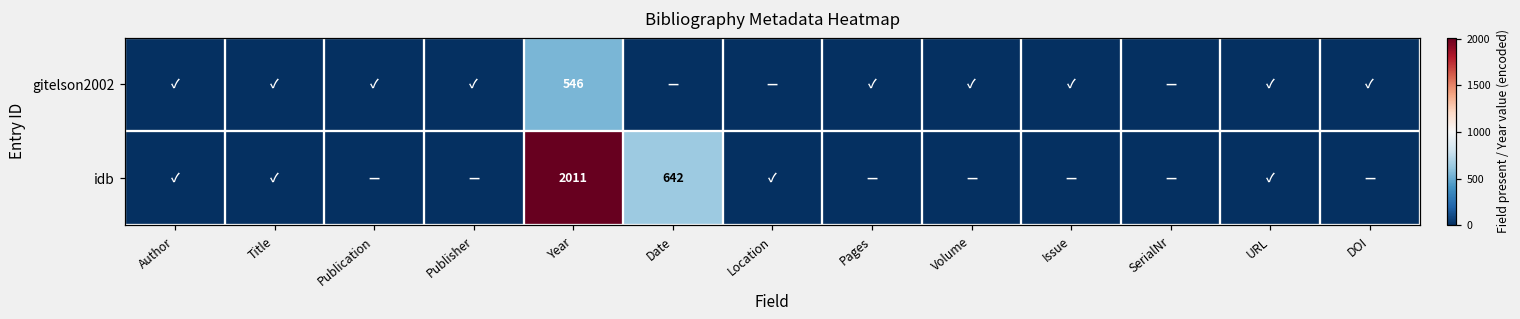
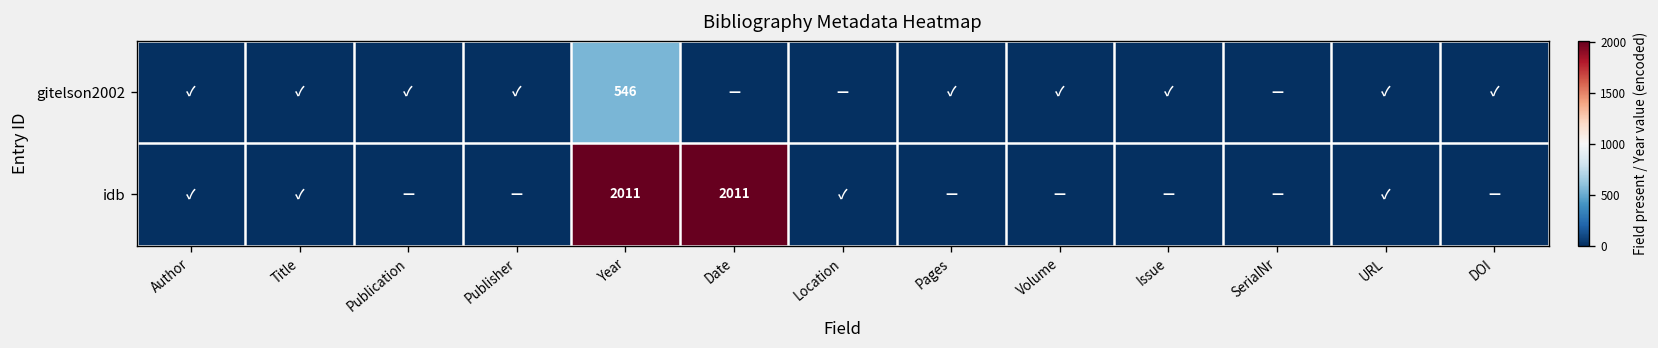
idb, Date: 642 -> 2011
